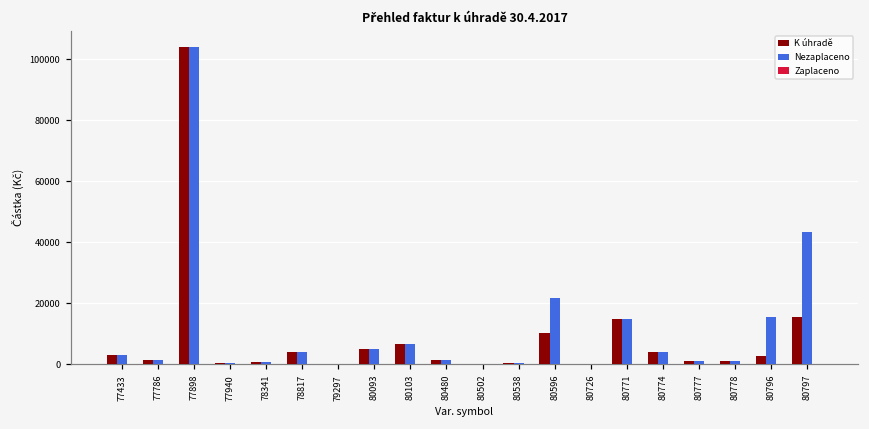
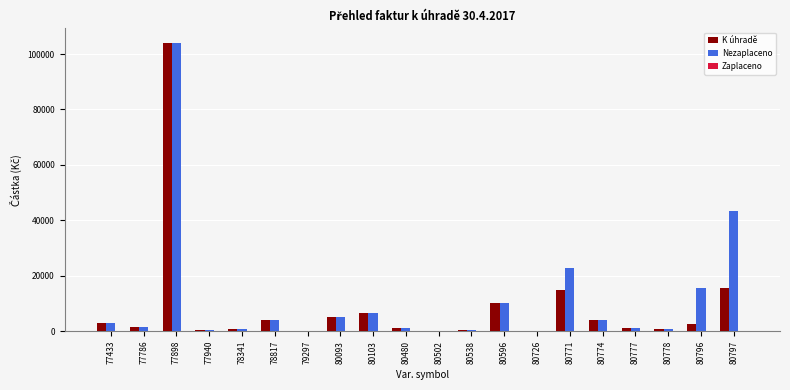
Nezaplaceno, 80596: 22000 -> 10000
Nezaplaceno, 80771: 15000 -> 23000
